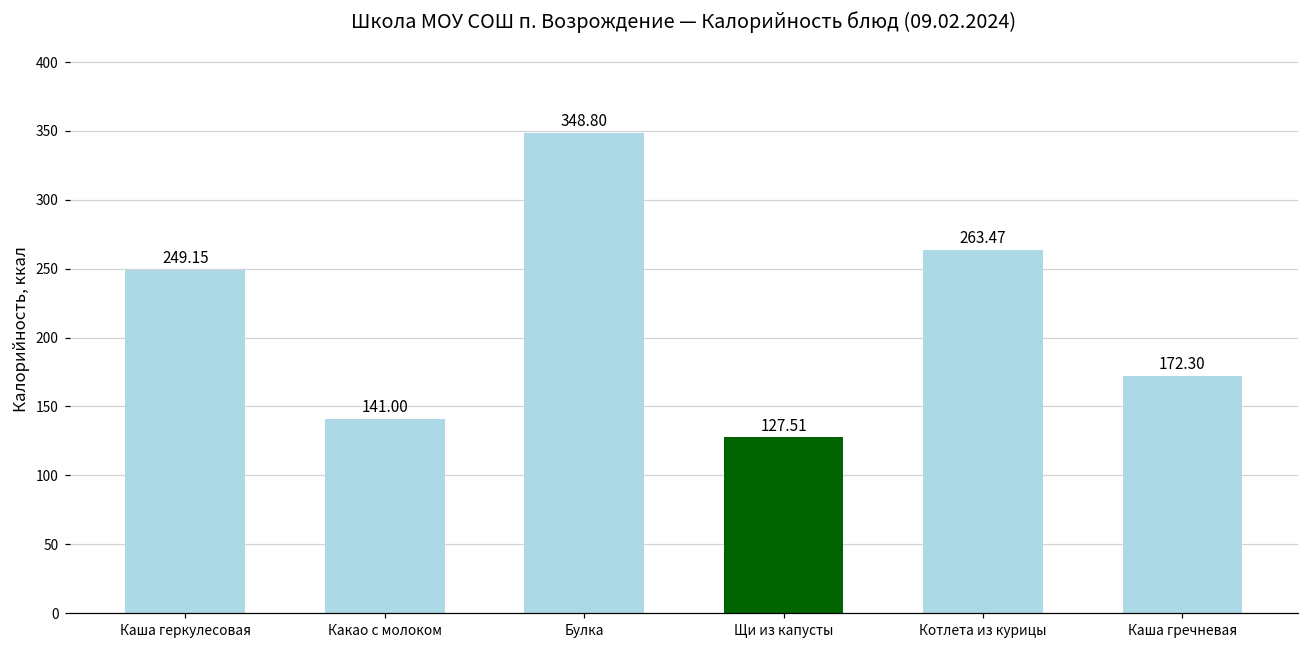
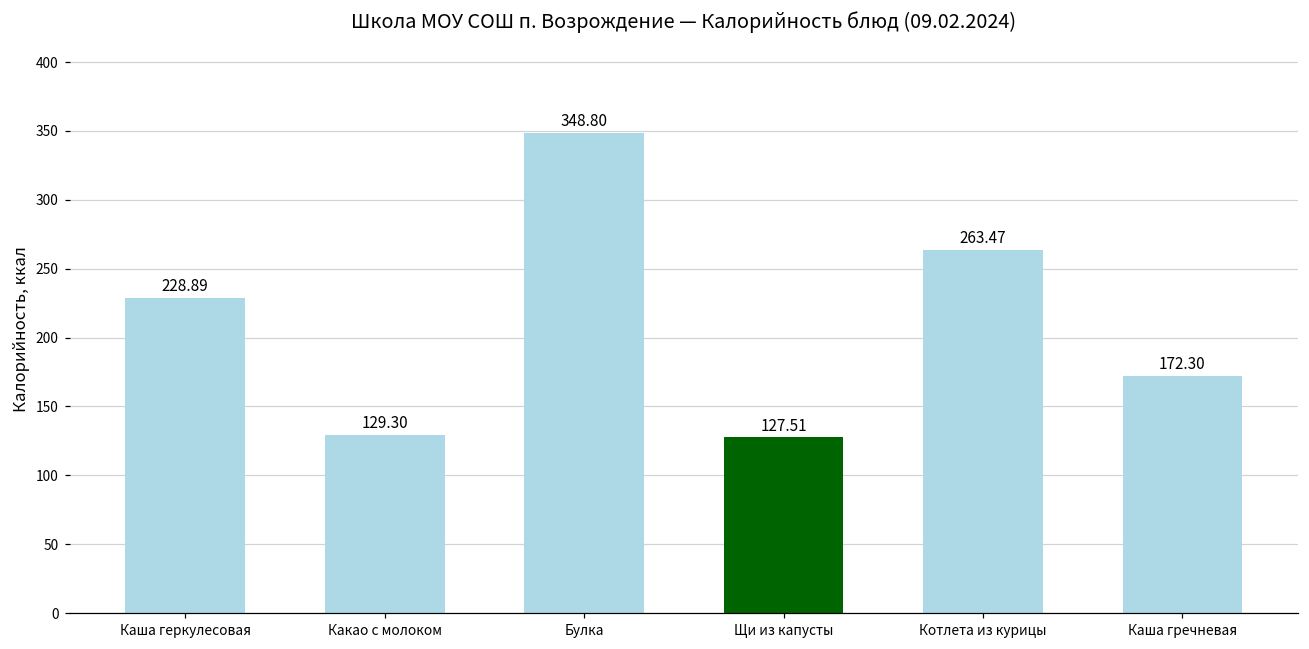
Каша геркулесовая: 249.15 -> 228.89
Какао с молоком: 141.00 -> 129.30
